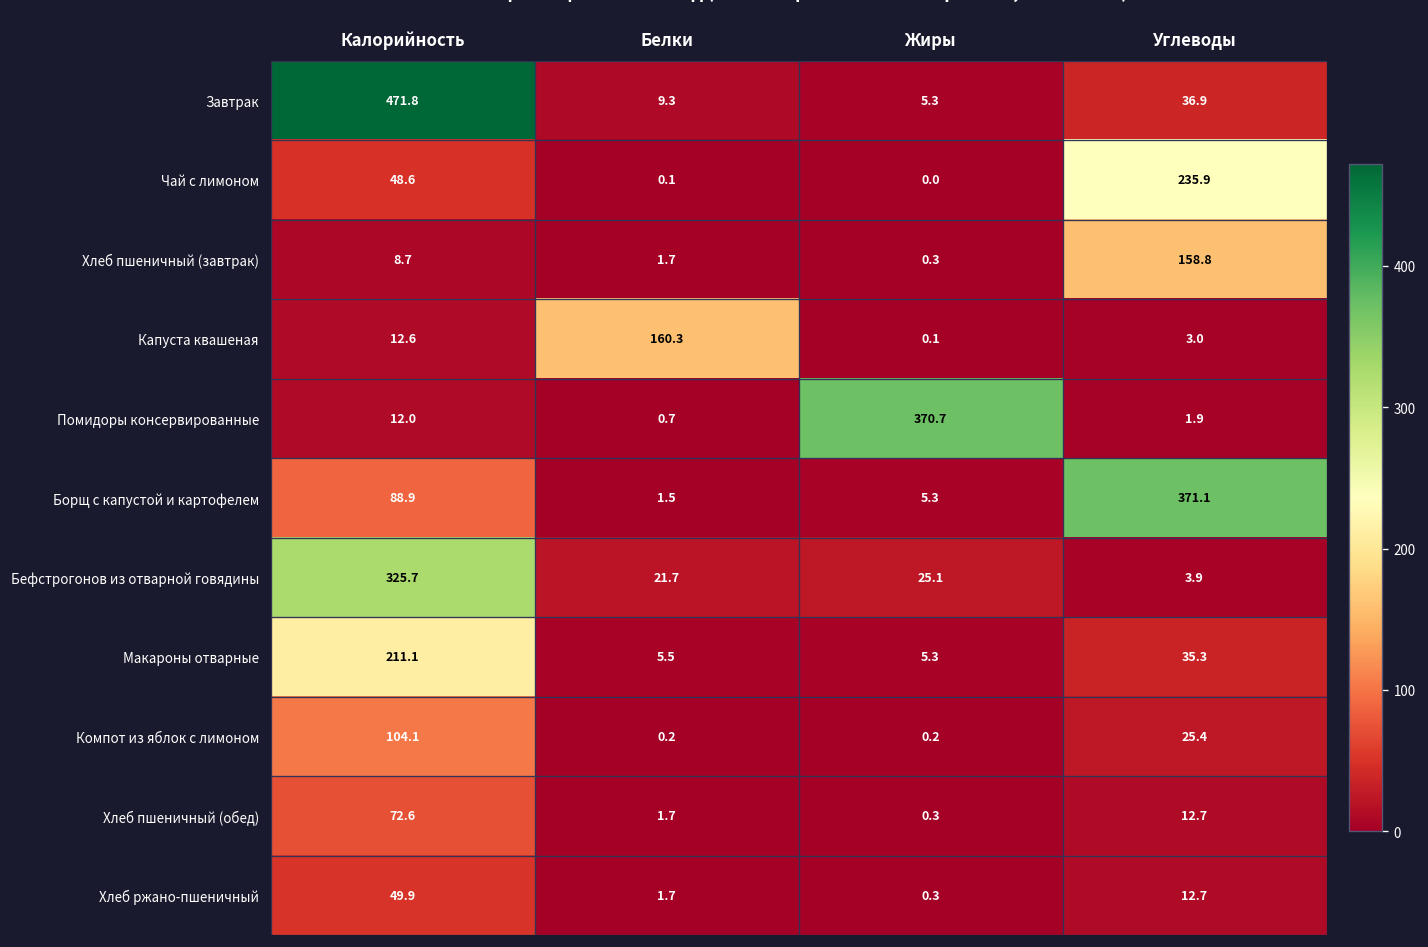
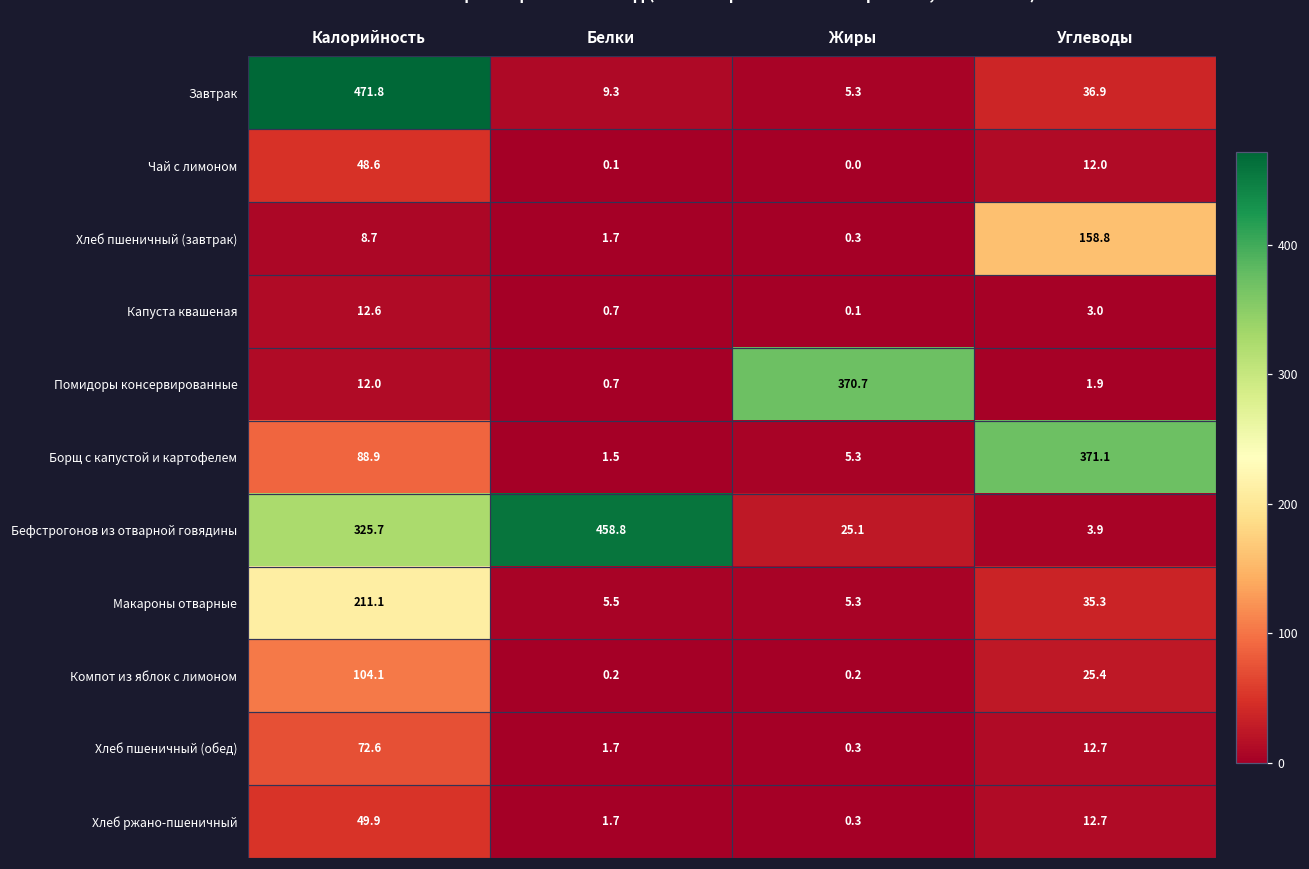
Чай с лимоном, Углеводы: 235.9 -> 12.0
Капуста квашеная, Белки: 160.3 -> 0.7
Бефстрогонов из отварной говядины, Белки: 21.7 -> 458.8
